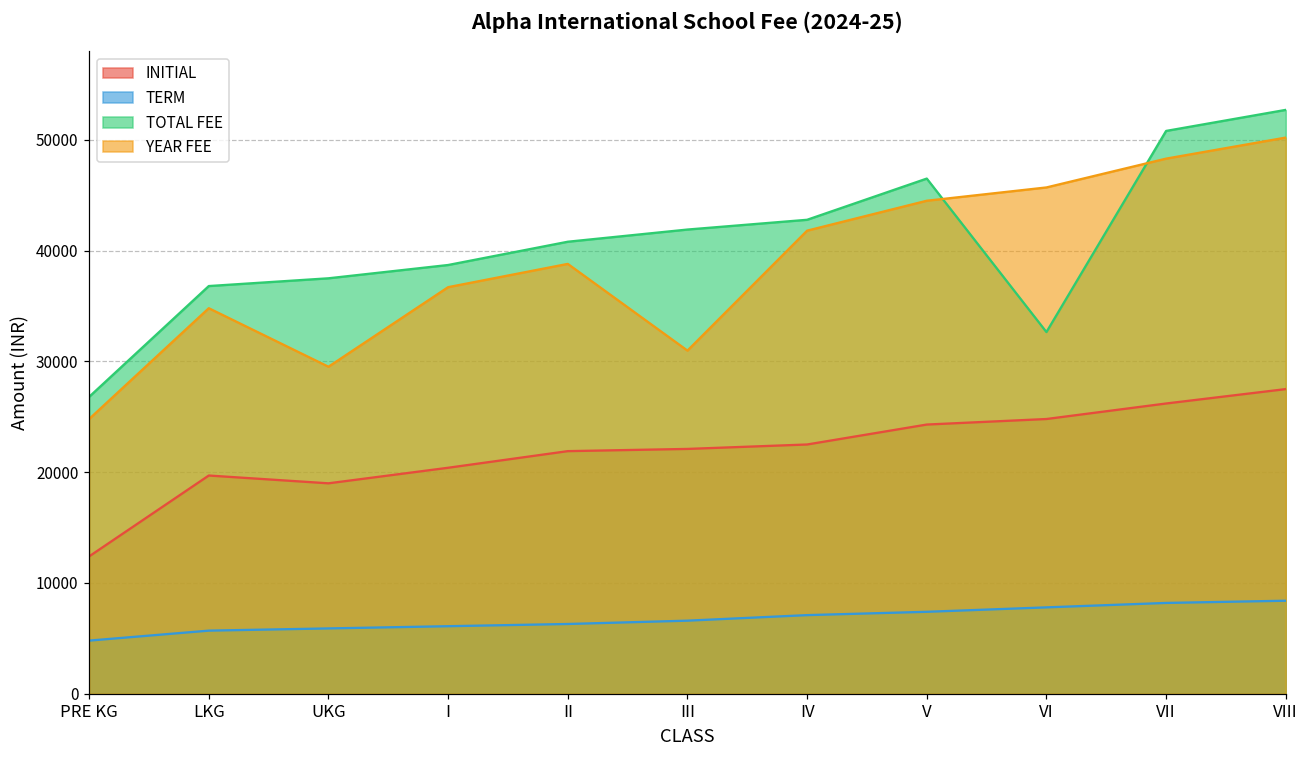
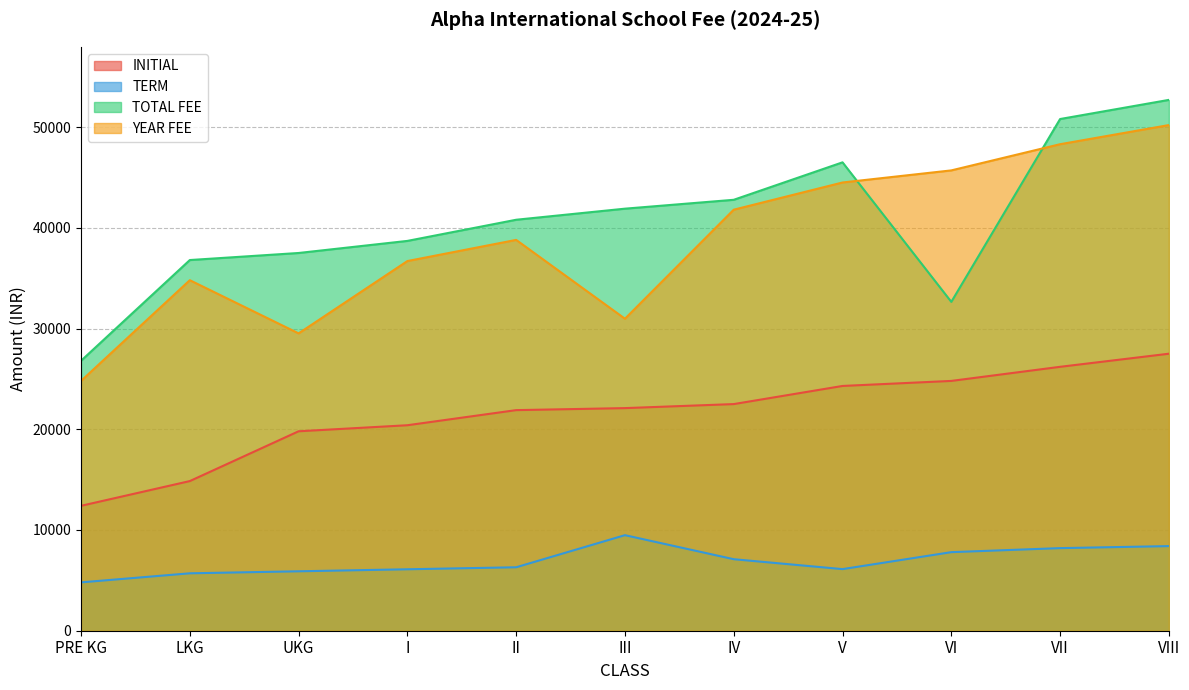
INITIAL, LKG: 19700 -> 14900
INITIAL, UKG: 19000 -> 19800
TERM, III: 6600 -> 9500
TERM, V: 7400 -> 6100
